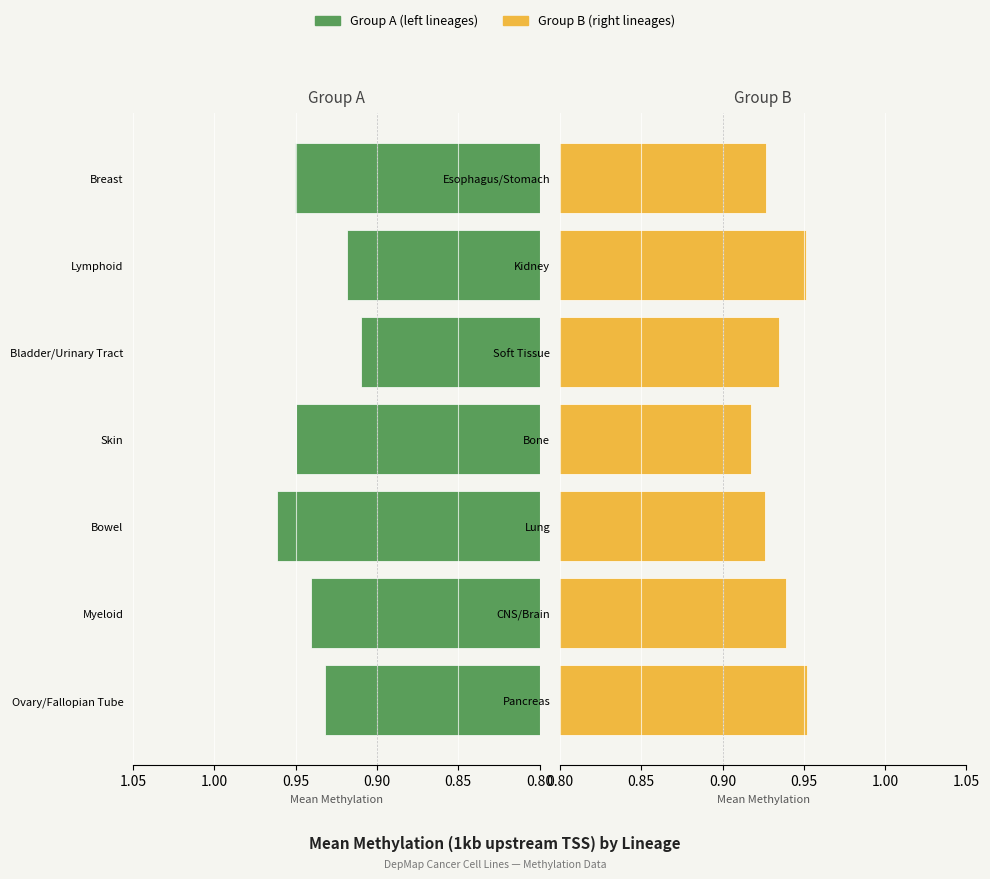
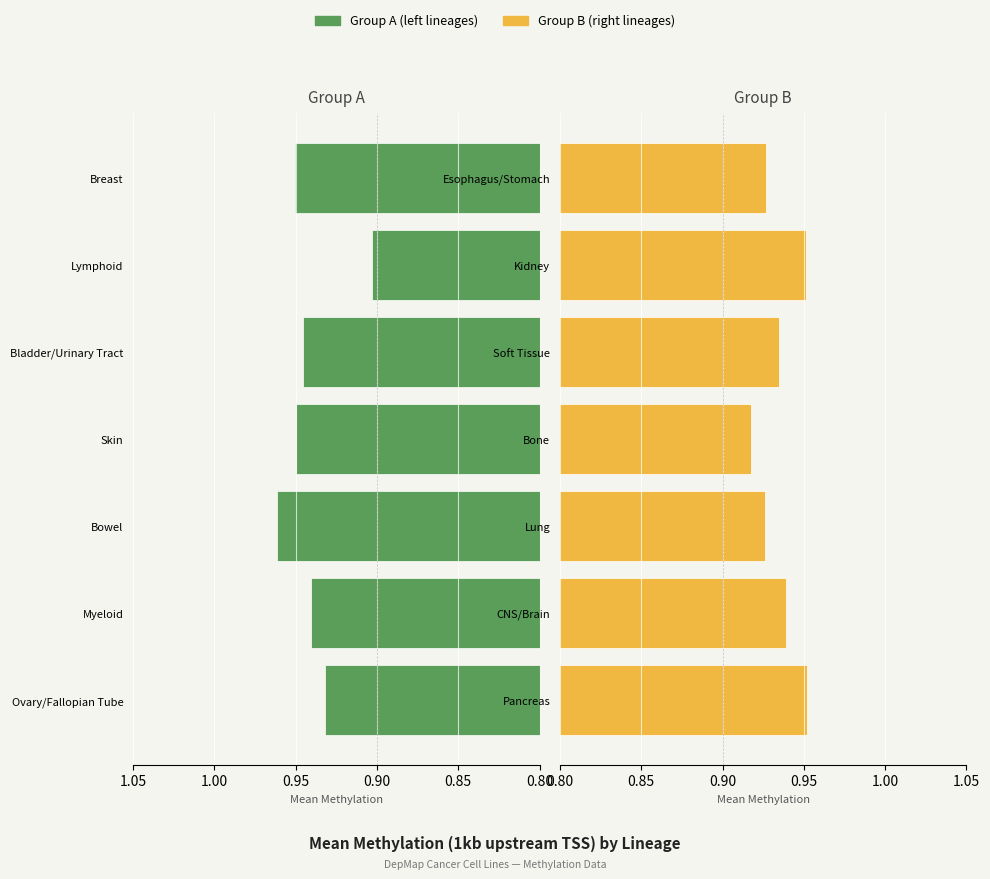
Group A, Lymphoid: 0.919 -> 0.903
Group A, Bladder/Urinary Tract: 0.910 -> 0.946
